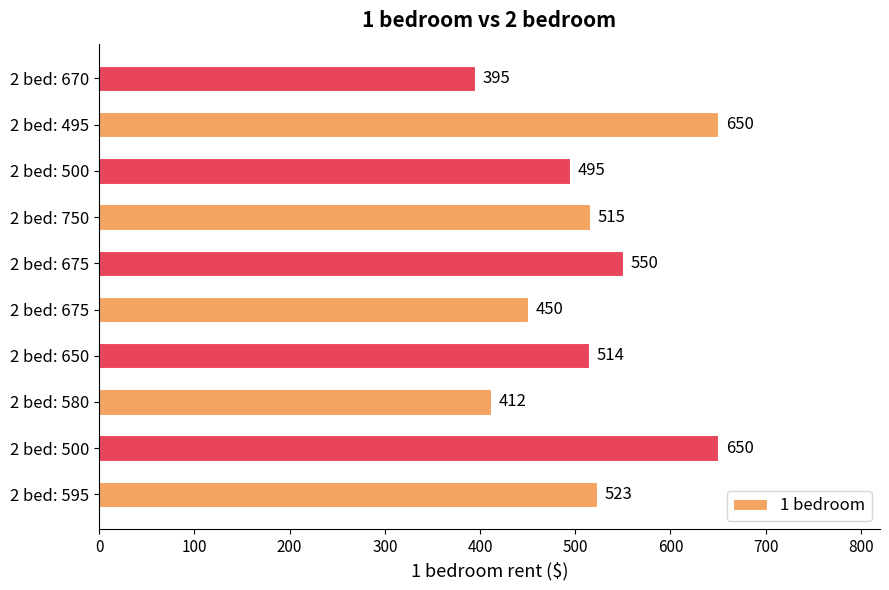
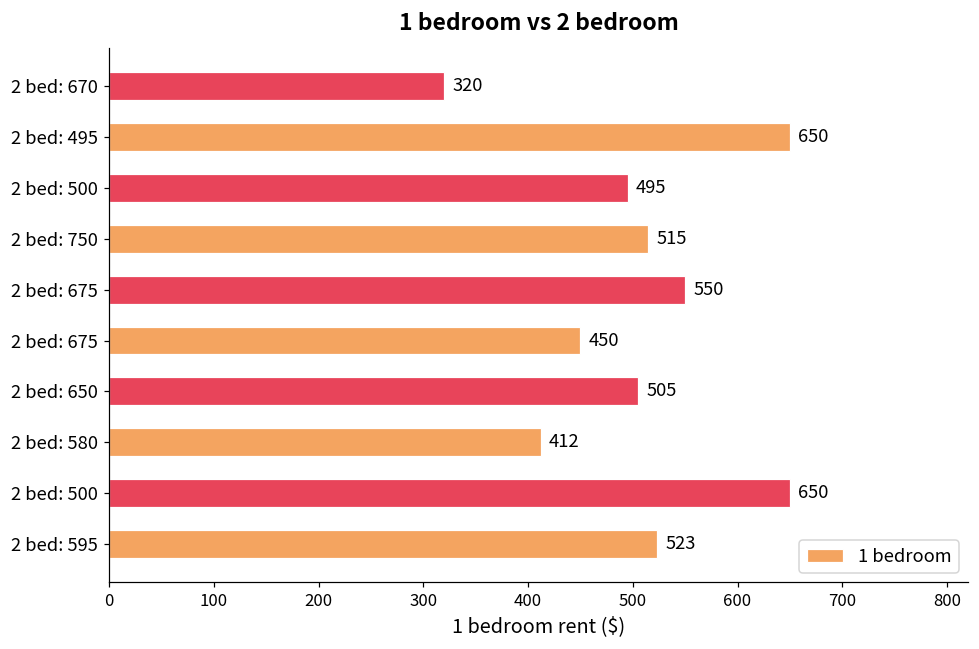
2 bed: 670: 395 -> 320
2 bed: 650: 514 -> 505
